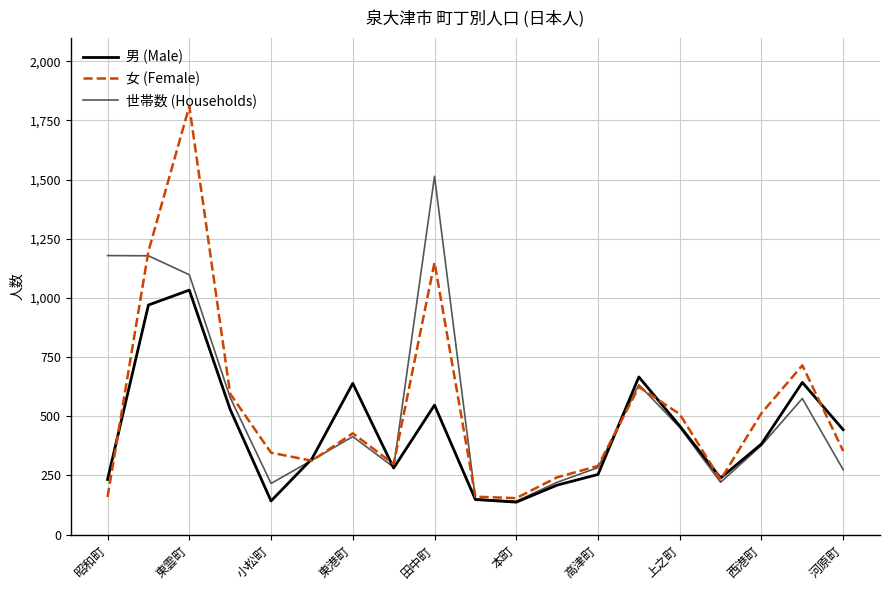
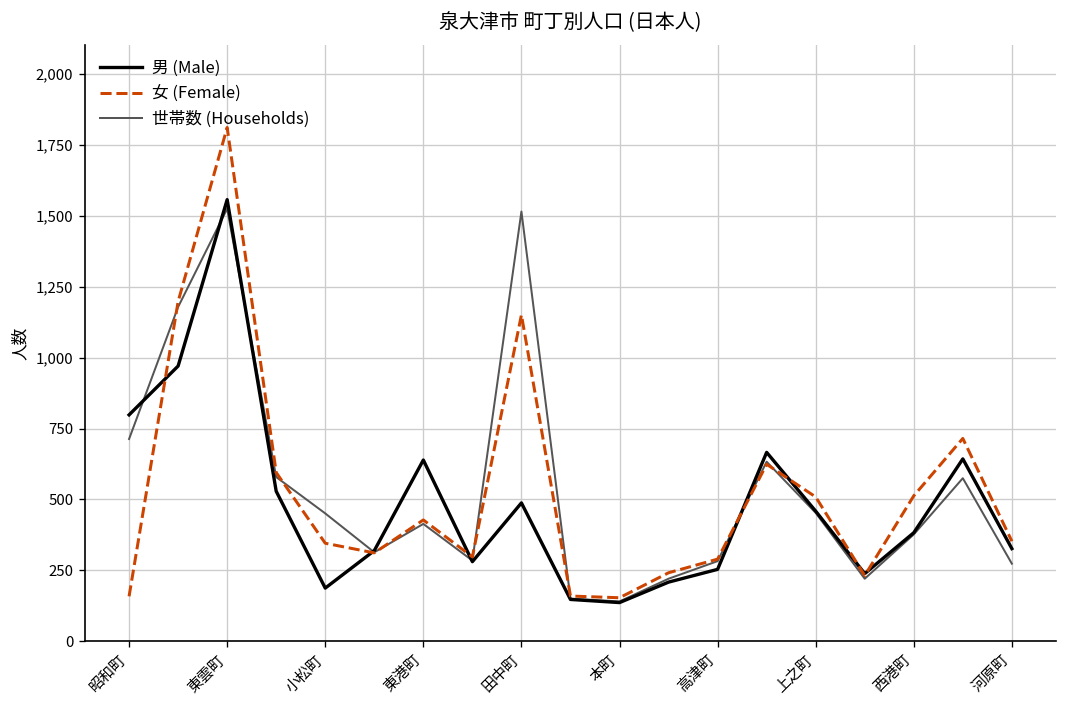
男 (Male), 昭和町: 230 -> 800
世帯数 (Households), 昭和町: 1,180 -> 710
男 (Male), 東雲町: 1,030 -> 1,560
世帯数 (Households), 東雲町: 1,100 -> 1,520
男 (Male), 小松町: 140 -> 190
世帯数 (Households), 小松町: 220 -> 450
男 (Male), 田中町: 550 -> 490
男 (Male), 河原町: 440 -> 330
